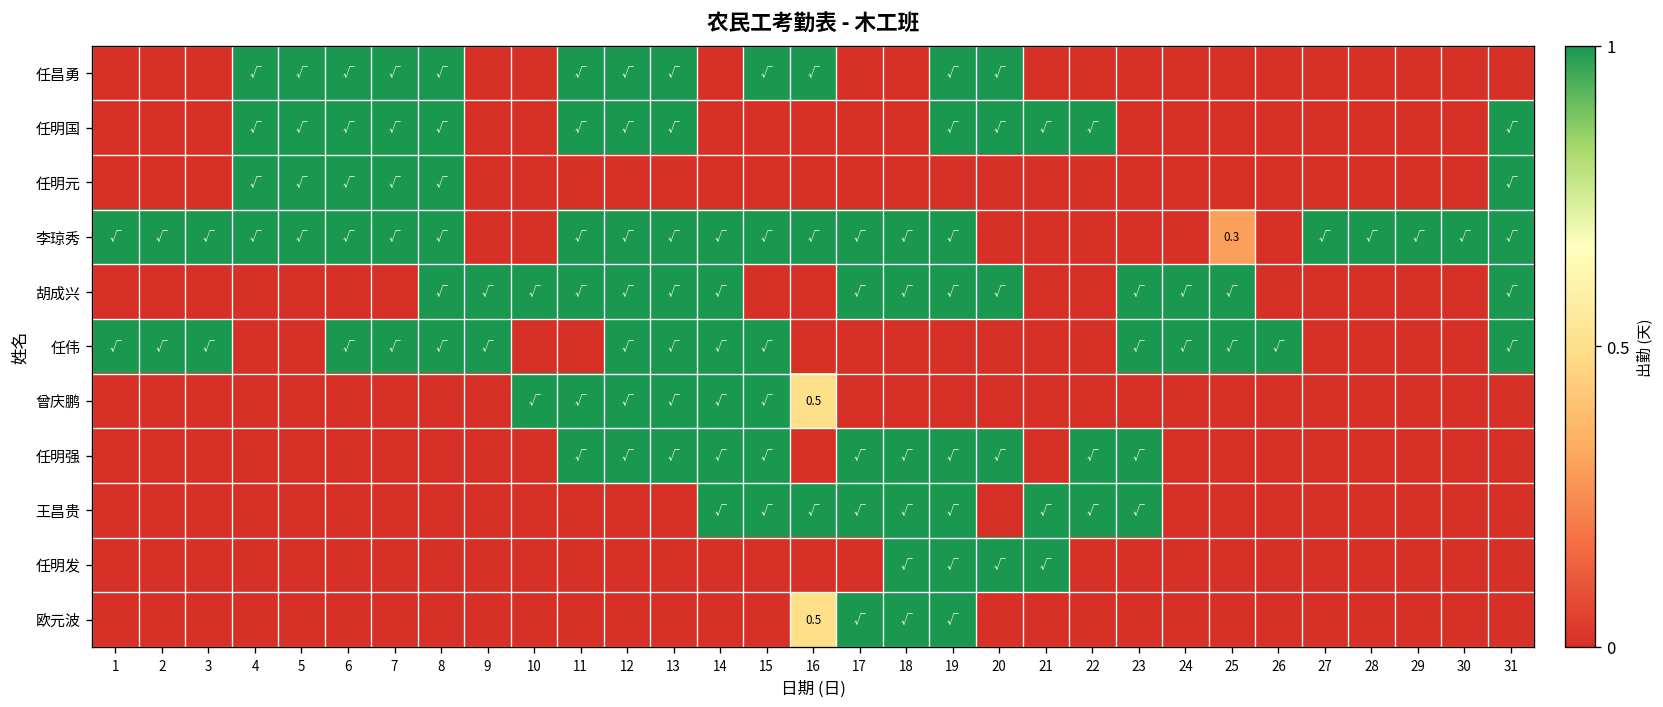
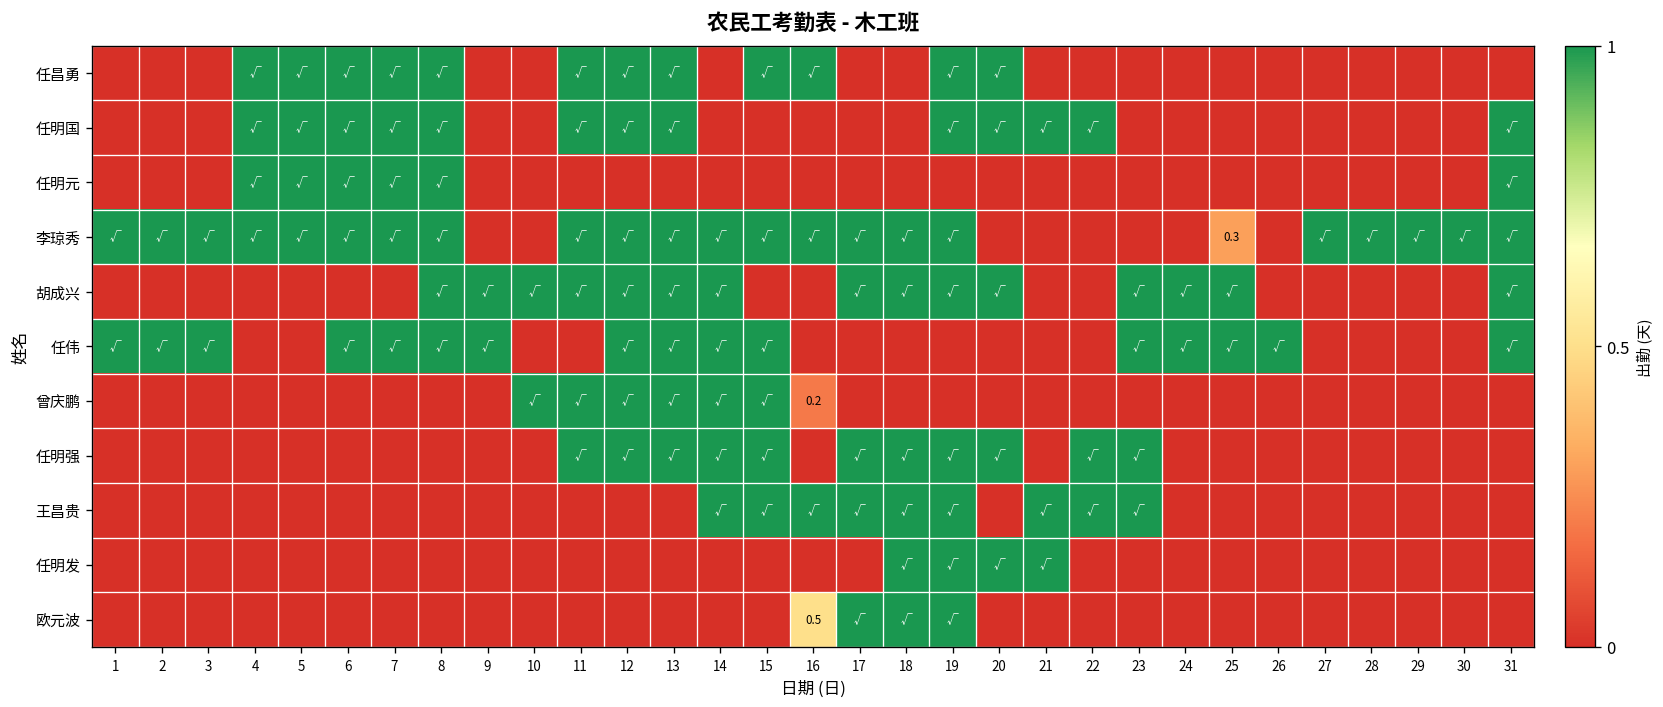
曾庆鹏, 16: 0.5 -> 0.2
